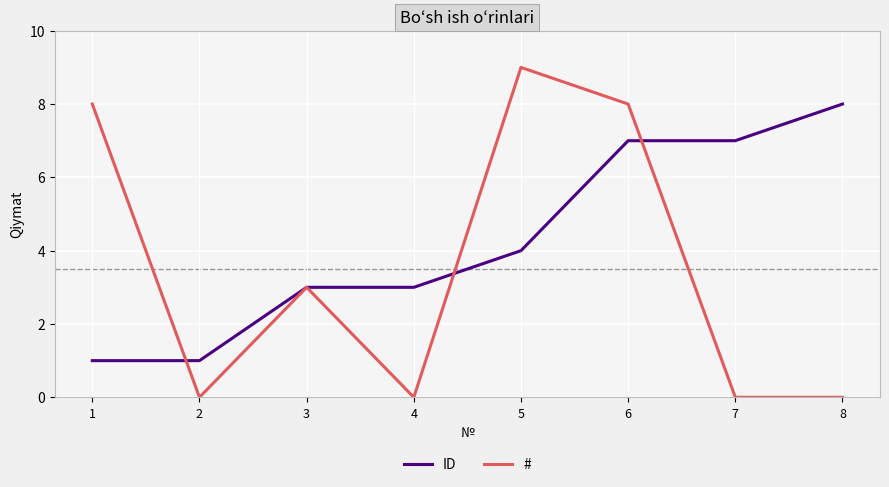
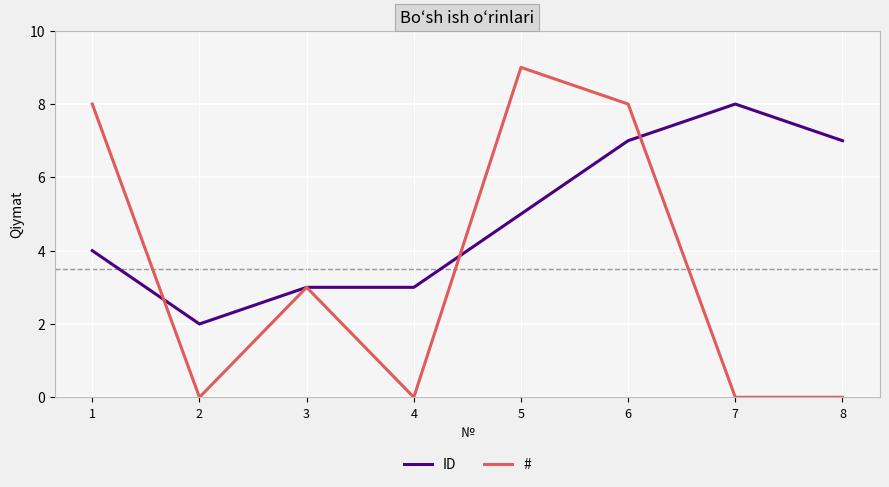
ID, 1: 1 -> 4
ID, 2: 1 -> 2
ID, 5: 4 -> 5
ID, 7: 7 -> 8
ID, 8: 8 -> 7
